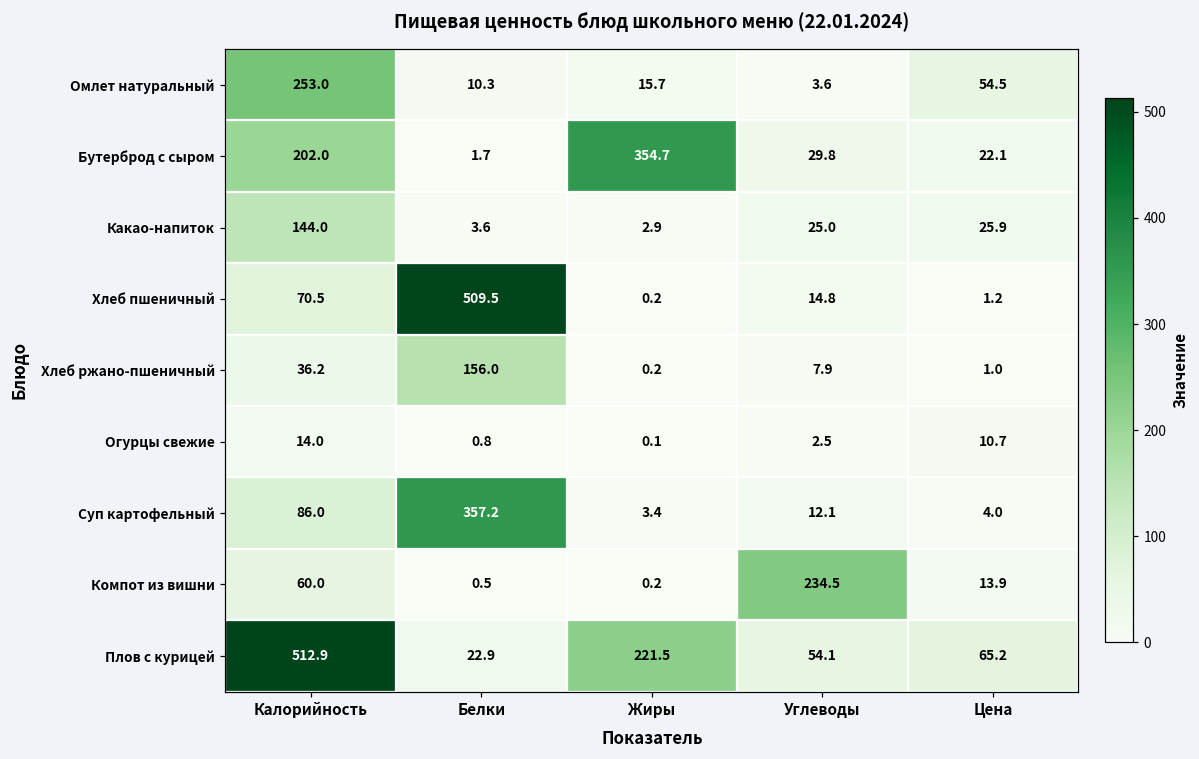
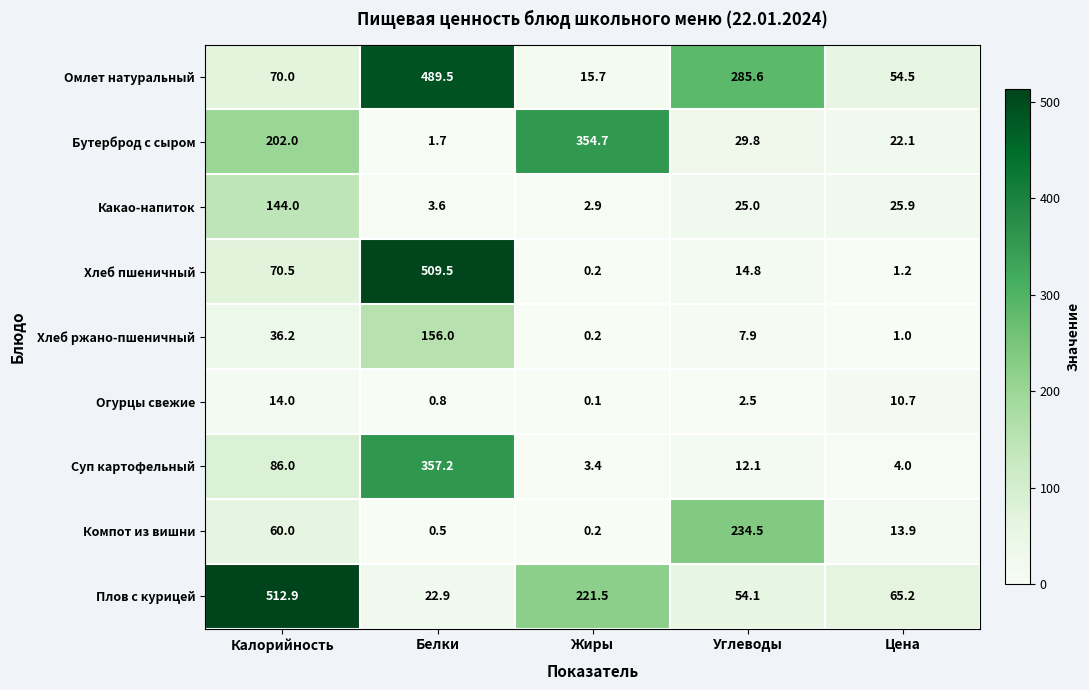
Омлет натуральный, Калорийность: 253.0 -> 70.0
Омлет натуральный, Белки: 10.3 -> 489.5
Омлет натуральный, Углеводы: 3.6 -> 285.6
